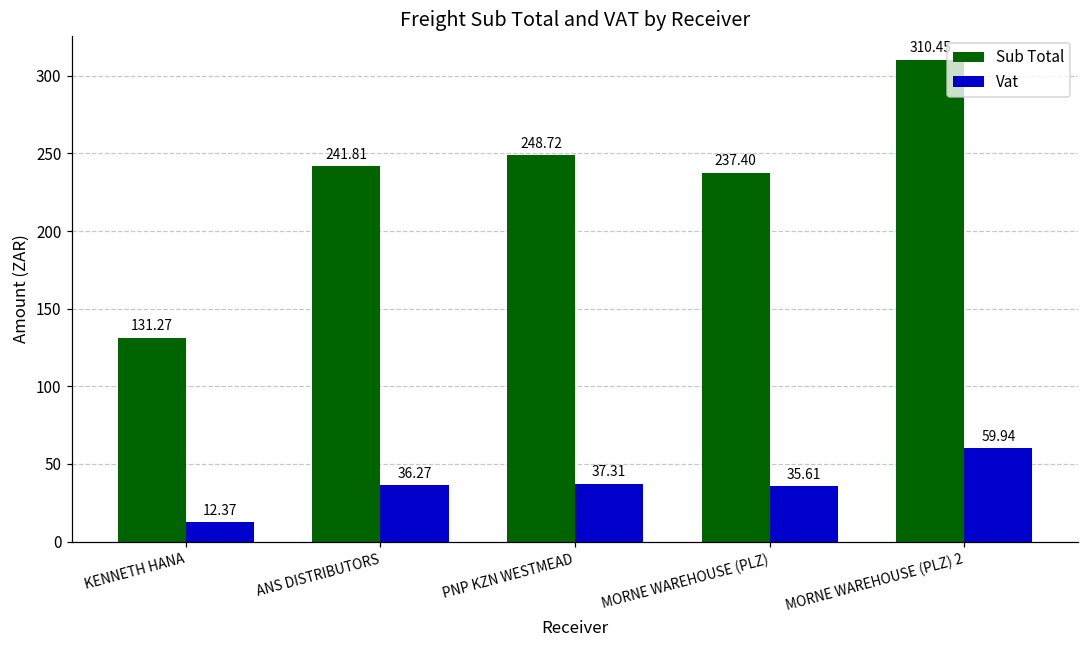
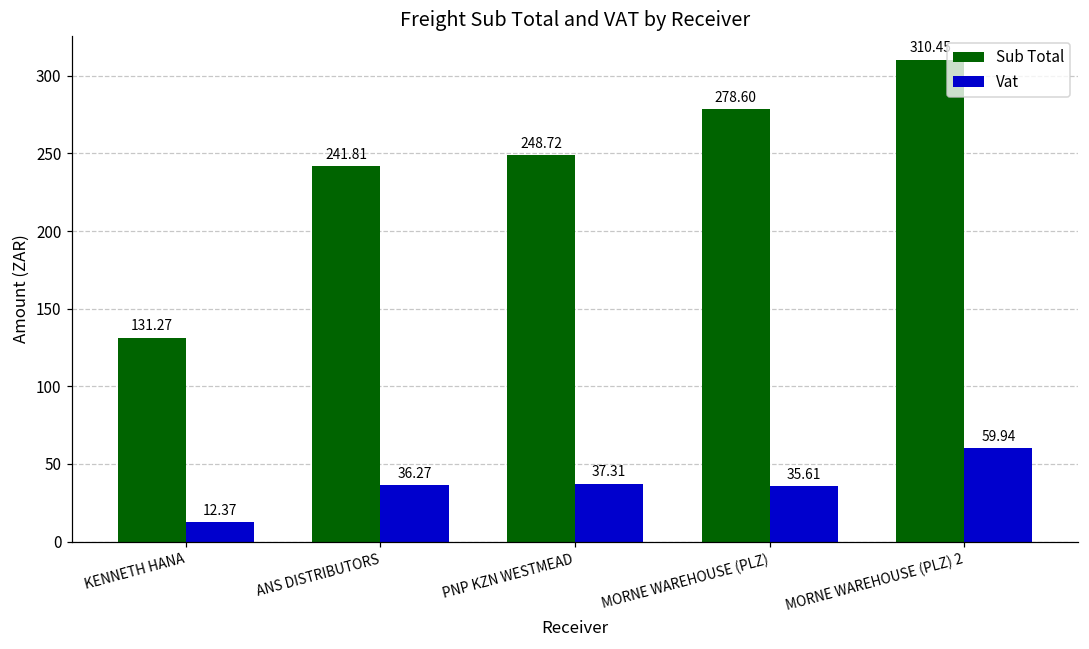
Sub Total, MORNE WAREHOUSE (PLZ): 237.40 -> 278.60
